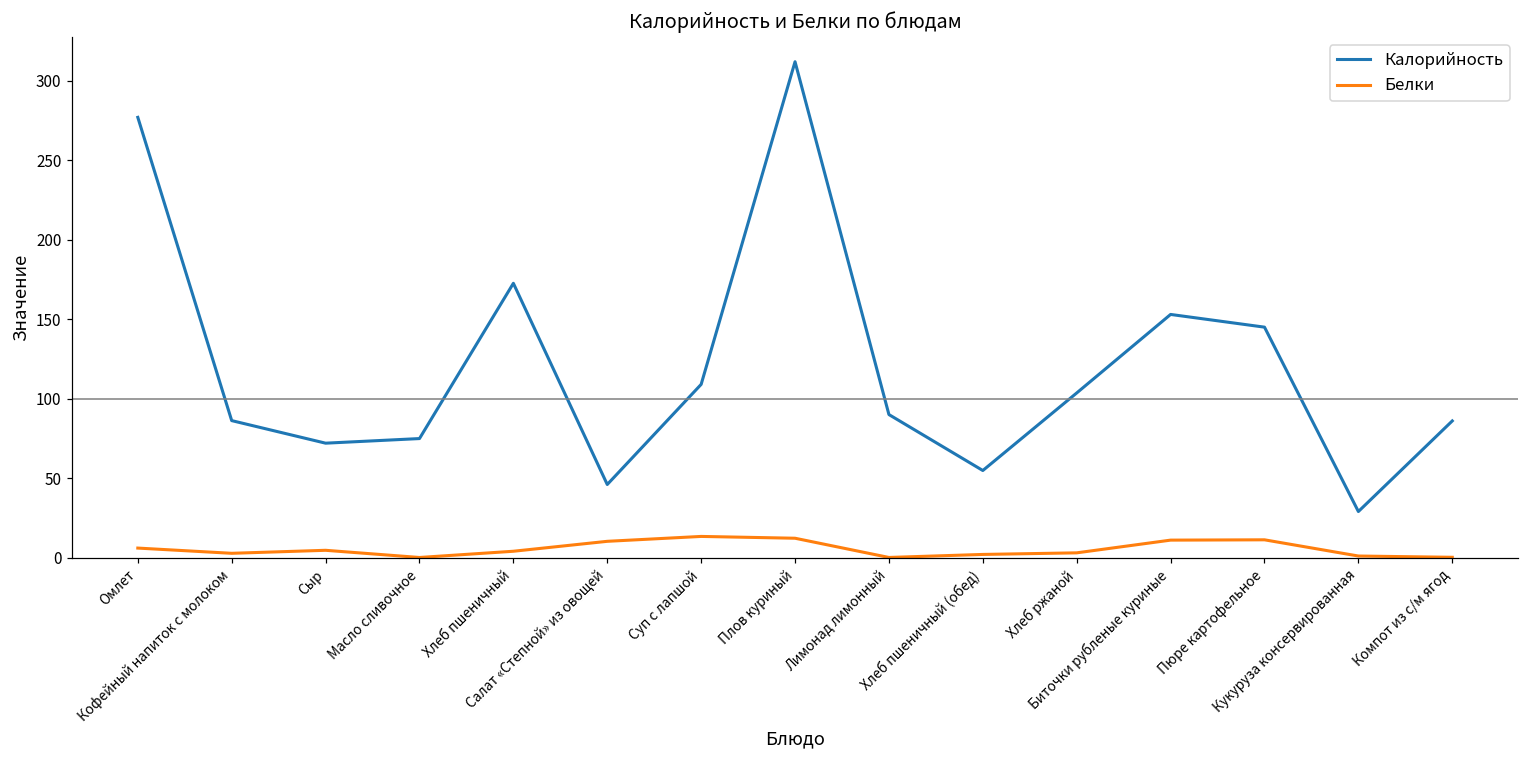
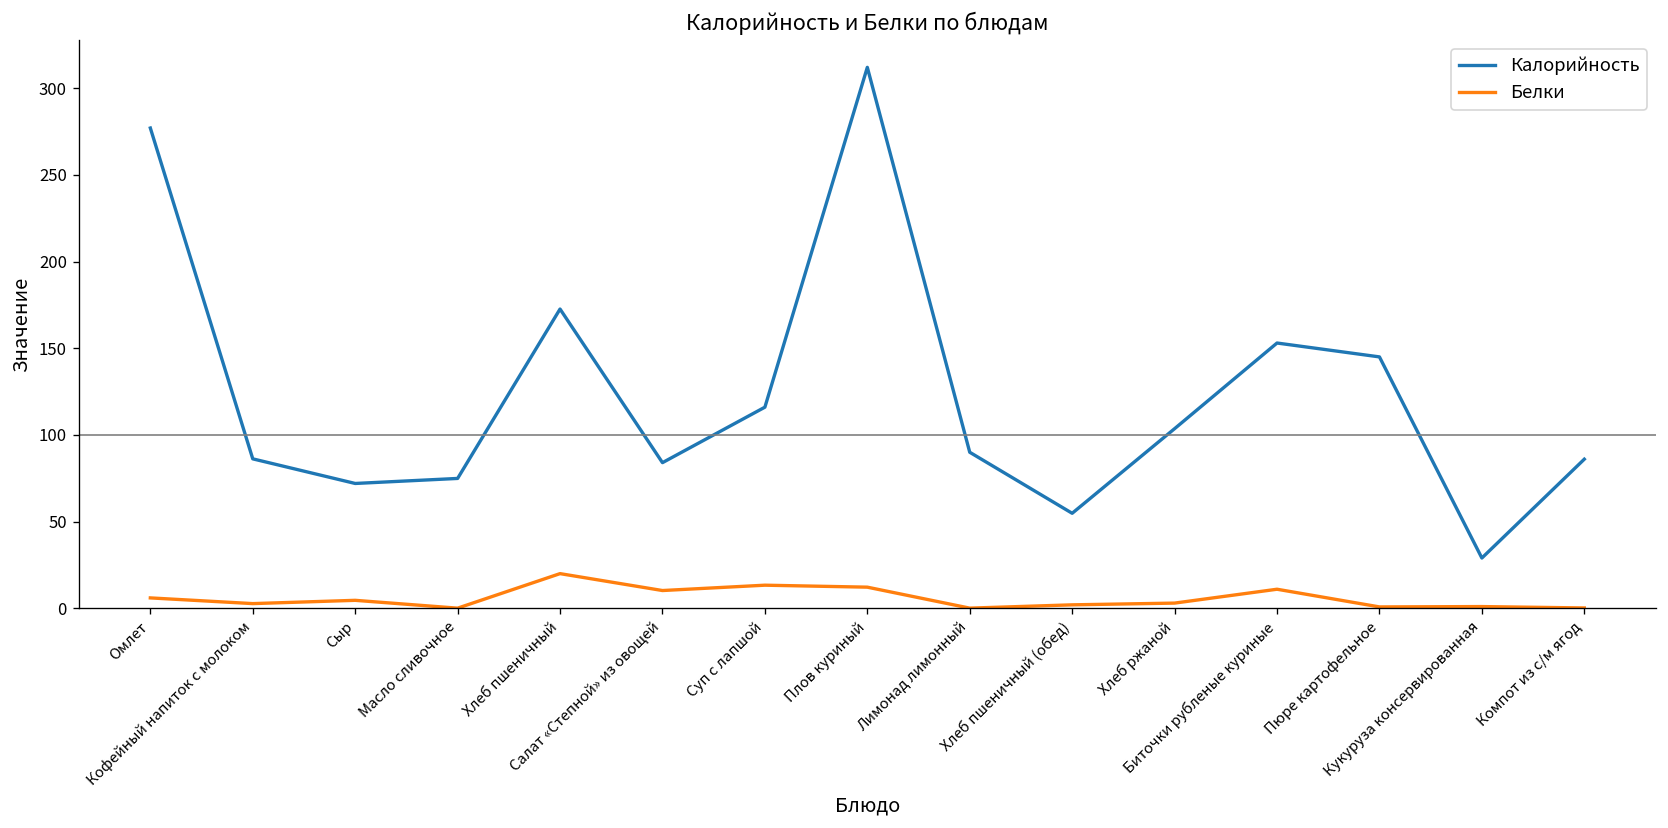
Белки, Хлеб пшеничный: 4 -> 20
Калорийность, Салат «Степной» из овощей: 46 -> 84
Калорийность, Суп с лапшой: 109 -> 116
Белки, Пюре картофельное: 11 -> 1
